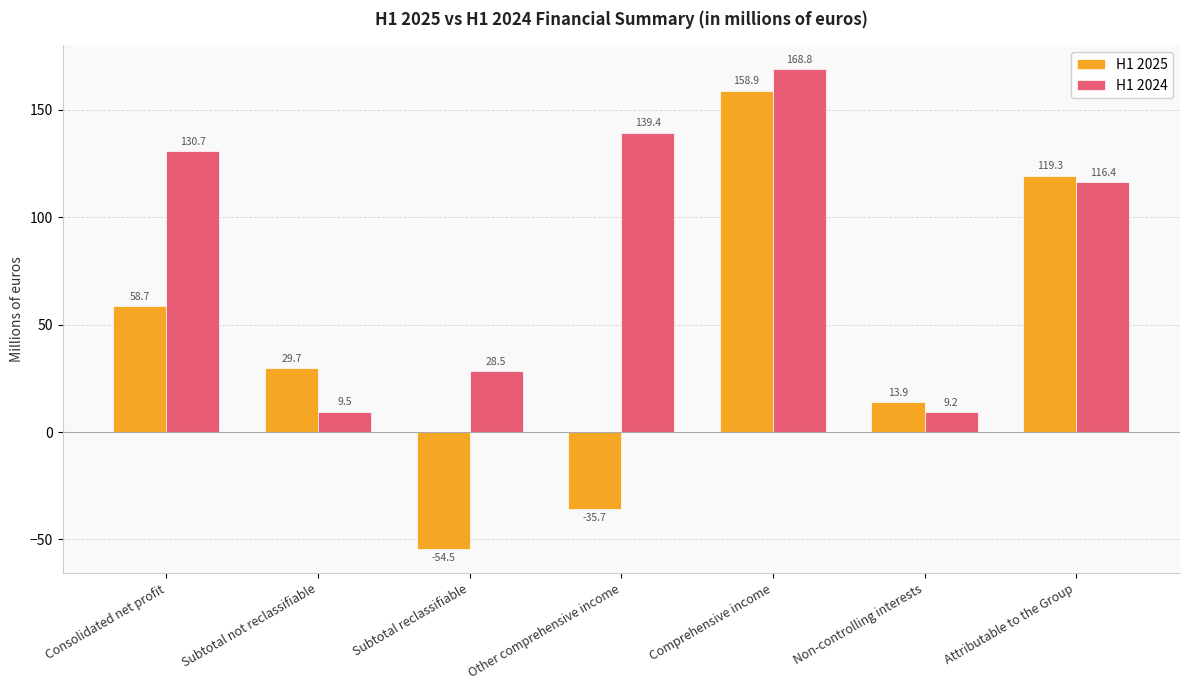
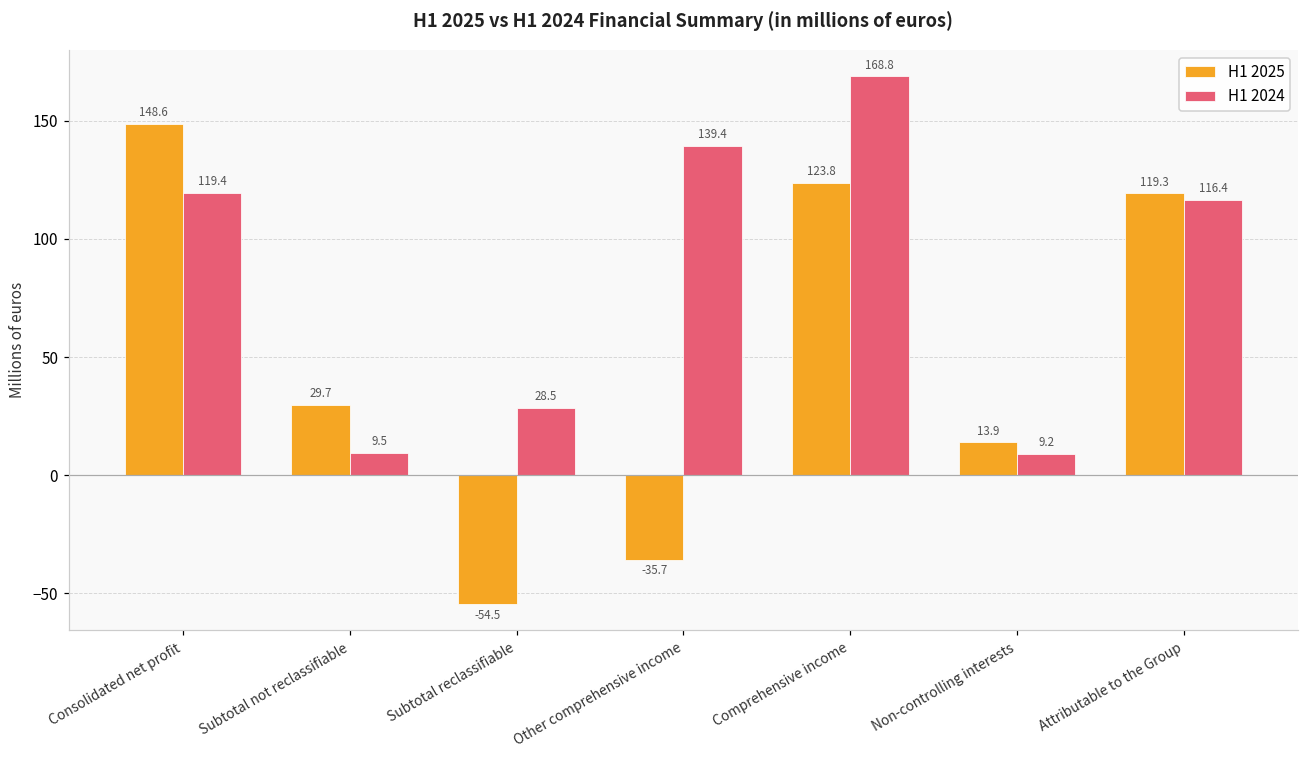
H1 2025, Consolidated net profit: 58.7 -> 148.6
H1 2024, Consolidated net profit: 130.7 -> 119.4
H1 2025, Comprehensive income: 158.9 -> 123.8
